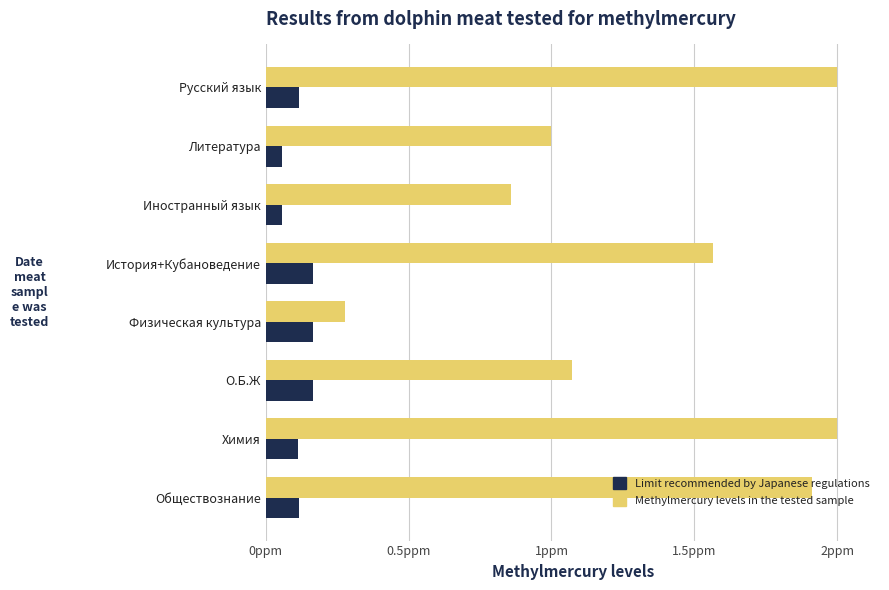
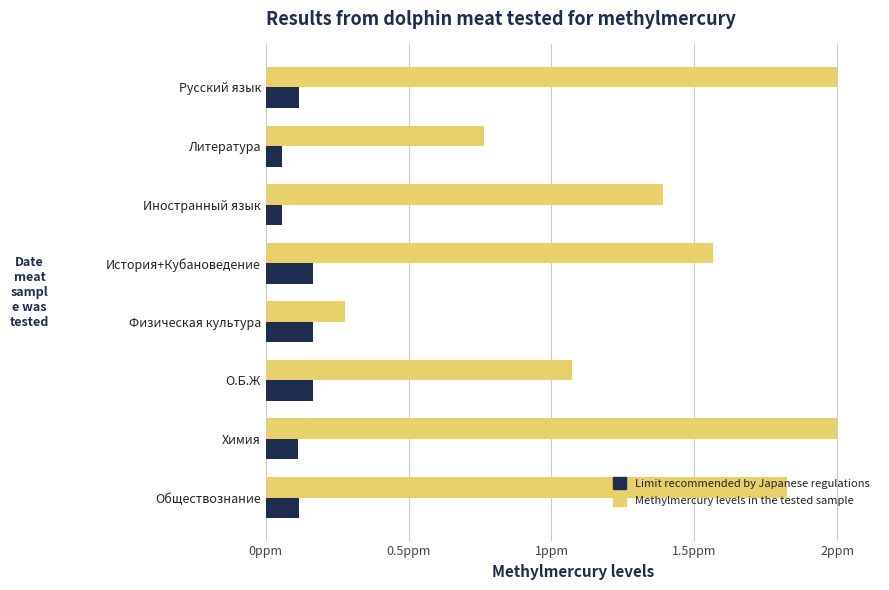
Methylmercury levels in the tested sample, Литература: 1.00ppm -> 0.76ppm
Methylmercury levels in the tested sample, Иностранный язык: 0.86ppm -> 1.39ppm
Methylmercury levels in the tested sample, Обществознание: 1.91ppm -> 1.82ppm
